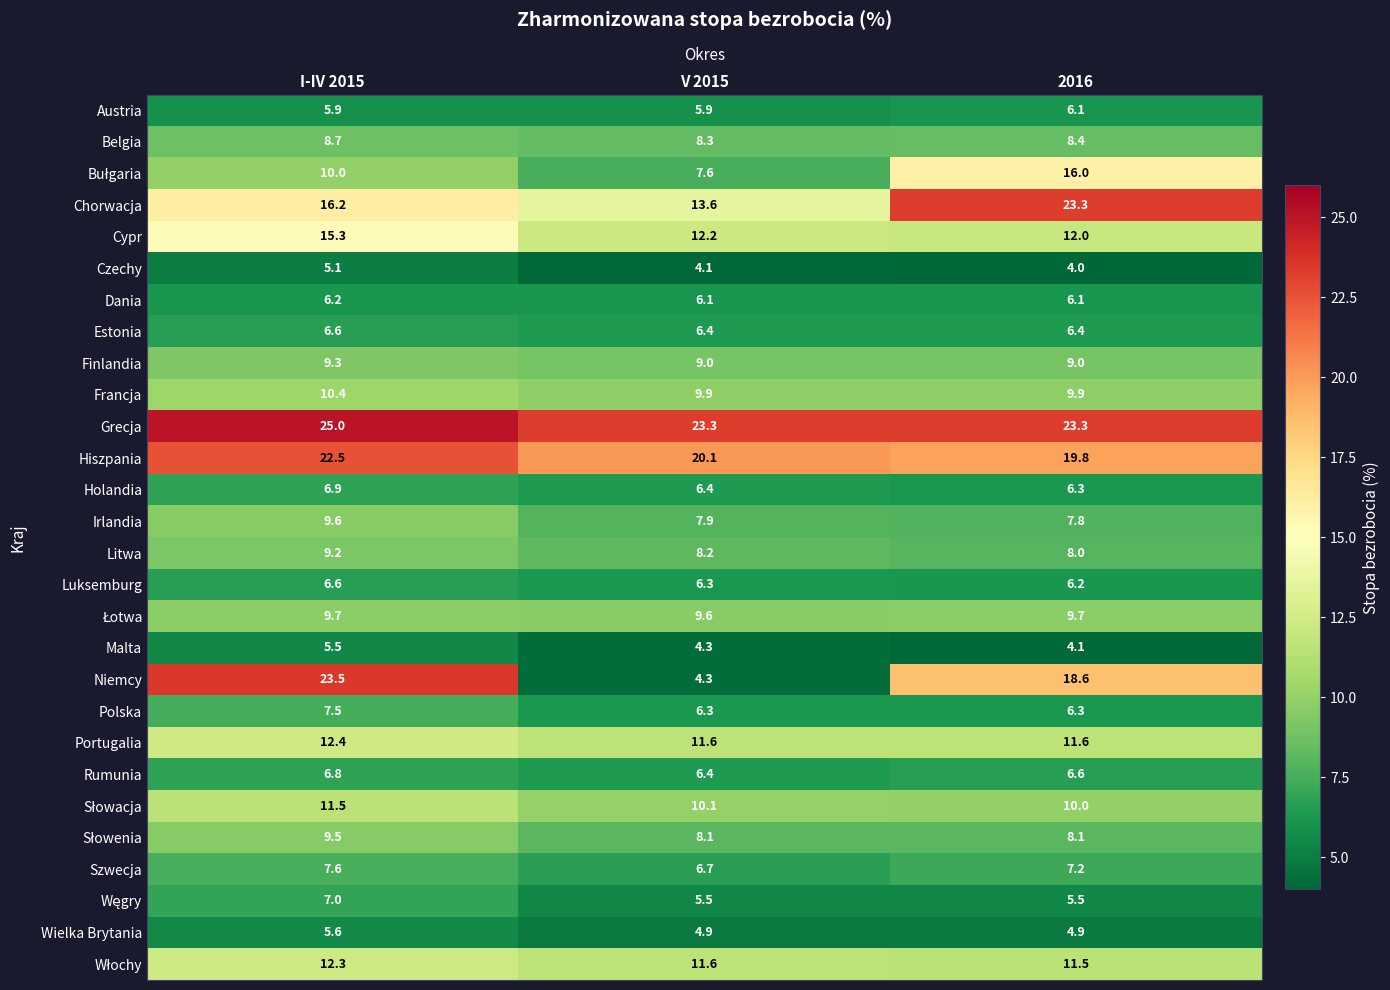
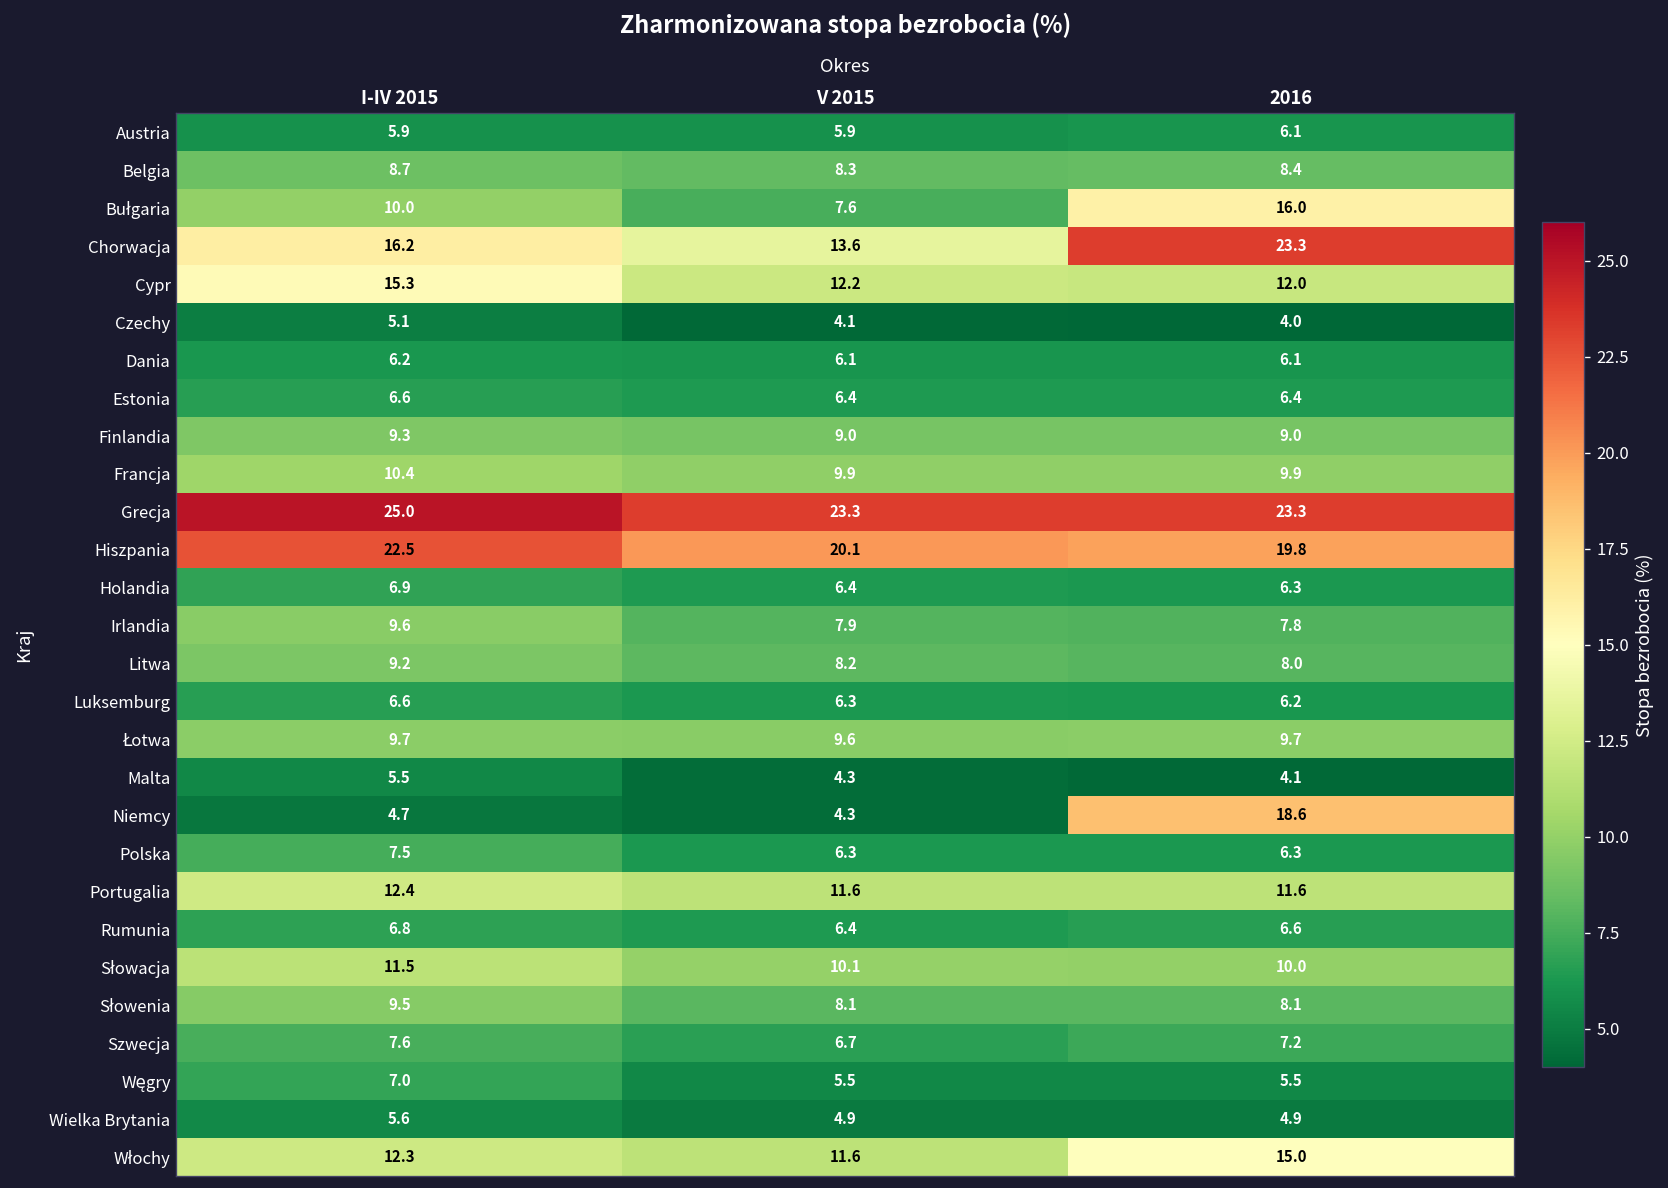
Niemcy, I-IV 2015: 23.5 -> 4.7
Włochy, 2016: 11.5 -> 15.0
